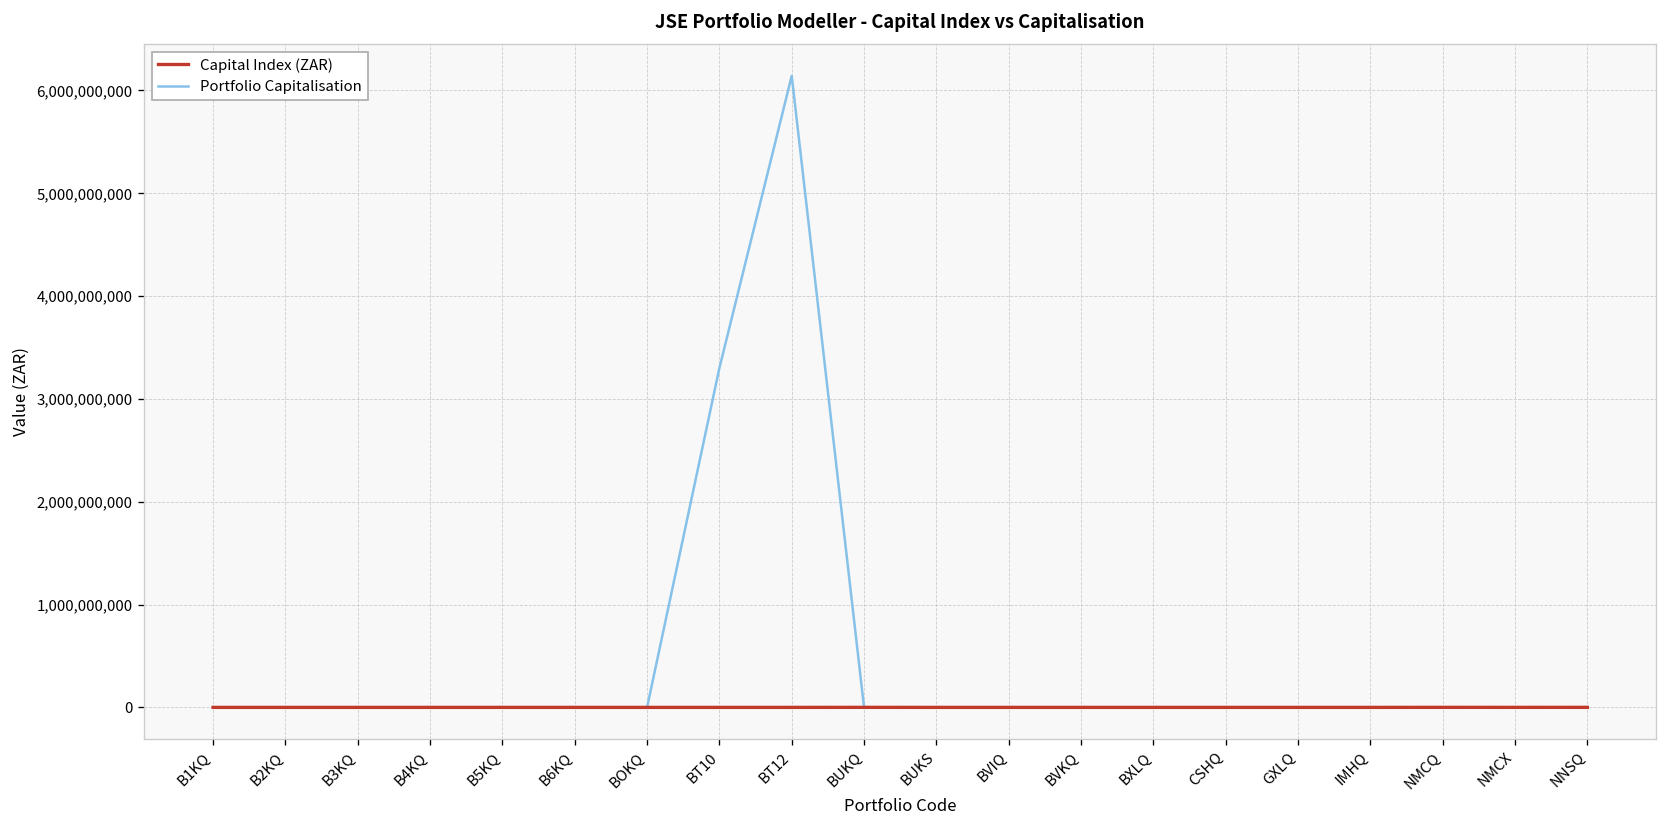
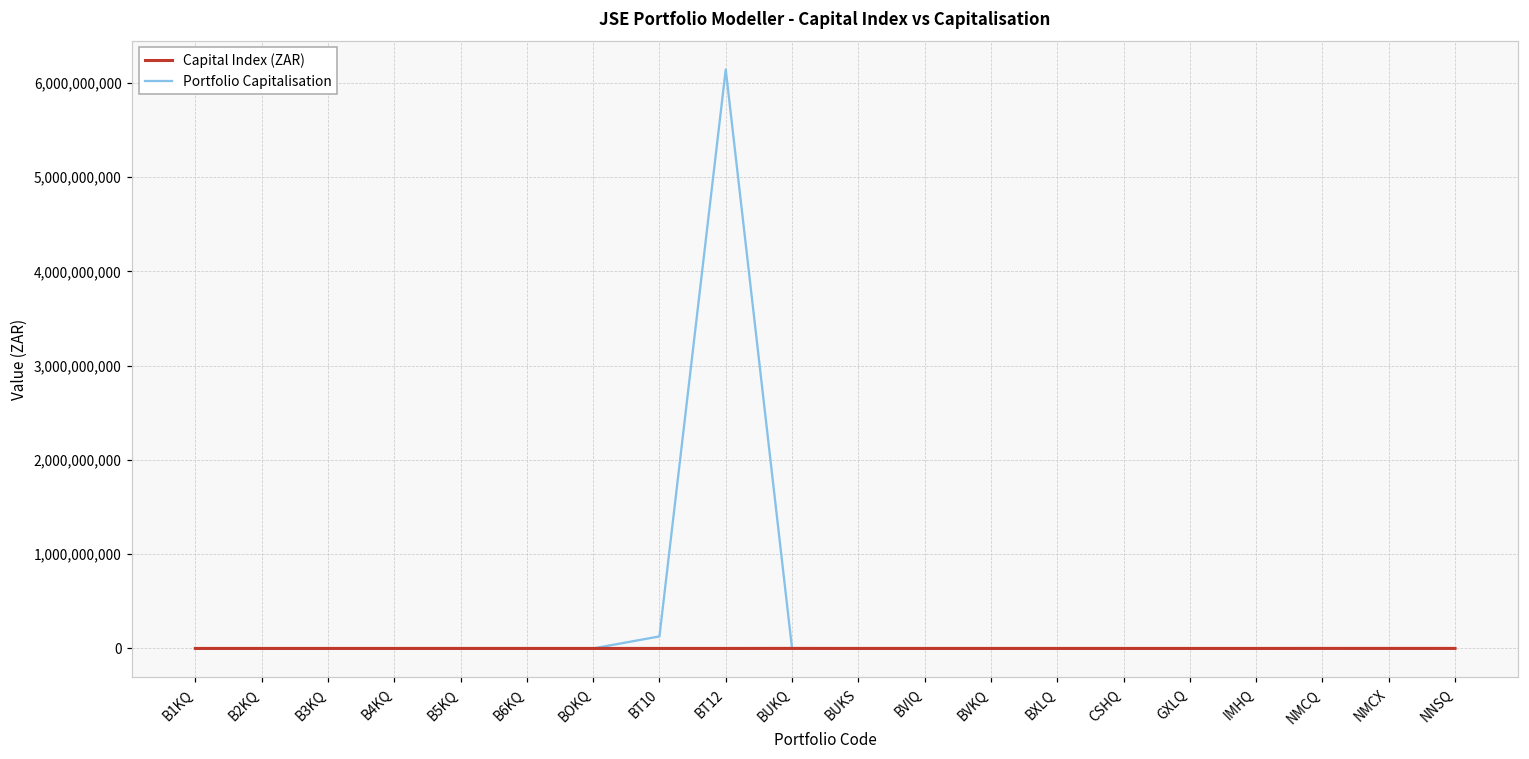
Portfolio Capitalisation, BT10: 3,300,000,000 -> 100,000,000
